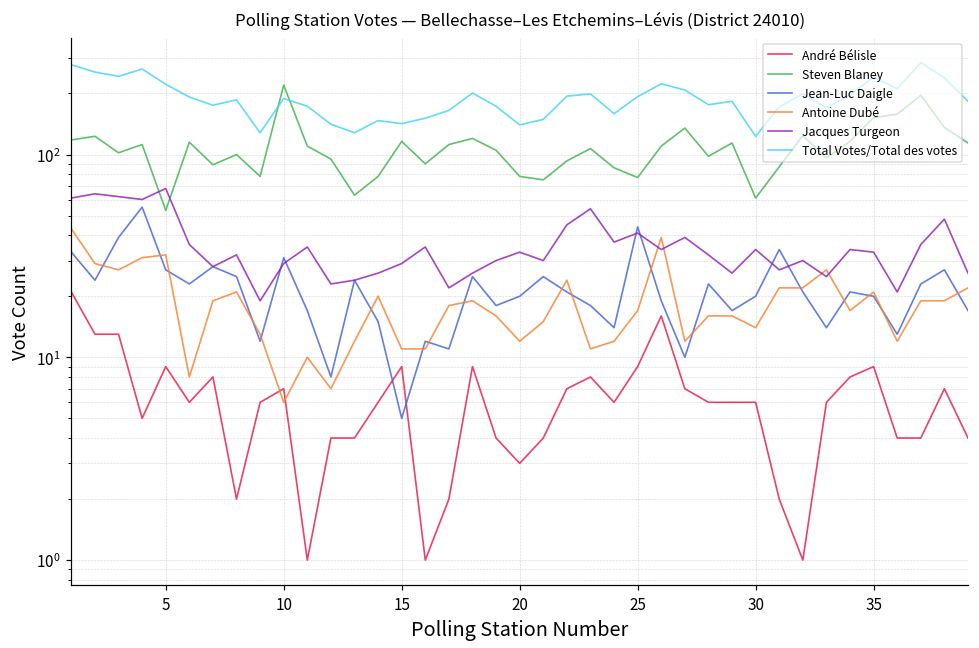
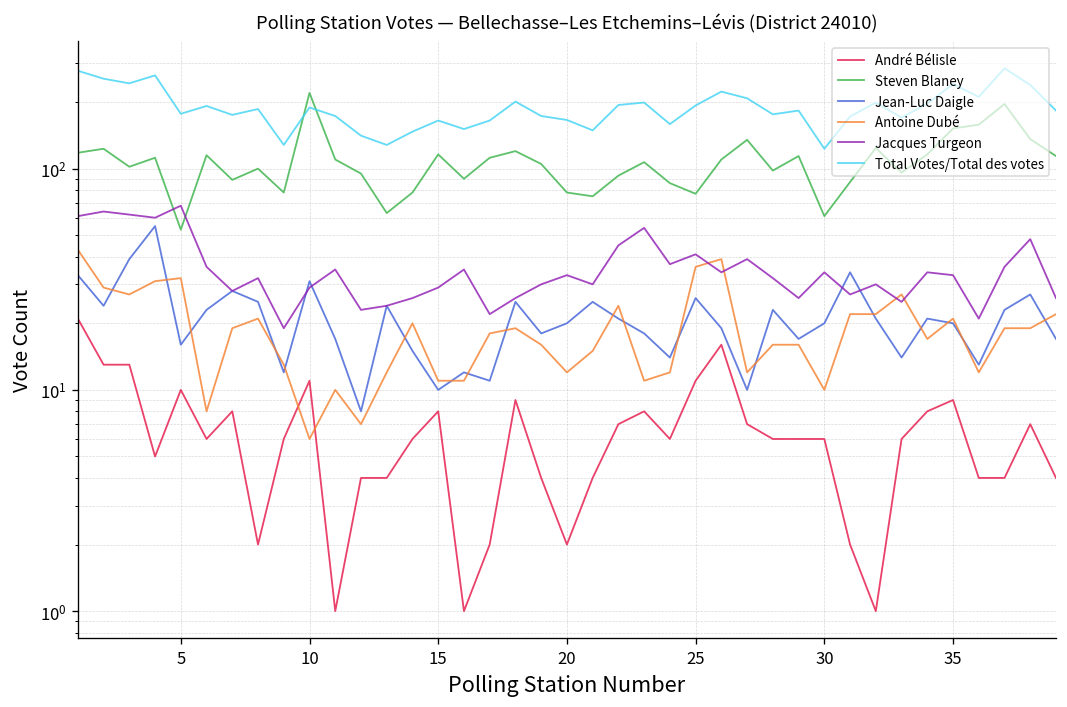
André Bélisle, 5: 9 -> 10
Jean-Luc Daigle, 5: 27 -> 16
Total Votes/Total des votes, 5: 220 -> 180
André Bélisle, 10: 7 -> 11
André Bélisle, 15: 9 -> 8
Jean-Luc Daigle, 15: 5 -> 10
Total Votes/Total des votes, 15: 140 -> 170
André Bélisle, 20: 3 -> 2
Total Votes/Total des votes, 20: 140 -> 170
André Bélisle, 25: 9 -> 11
Jean-Luc Daigle, 25: 44 -> 26
Antoine Dubé, 25: 17 -> 36
Antoine Dubé, 30: 14 -> 10
